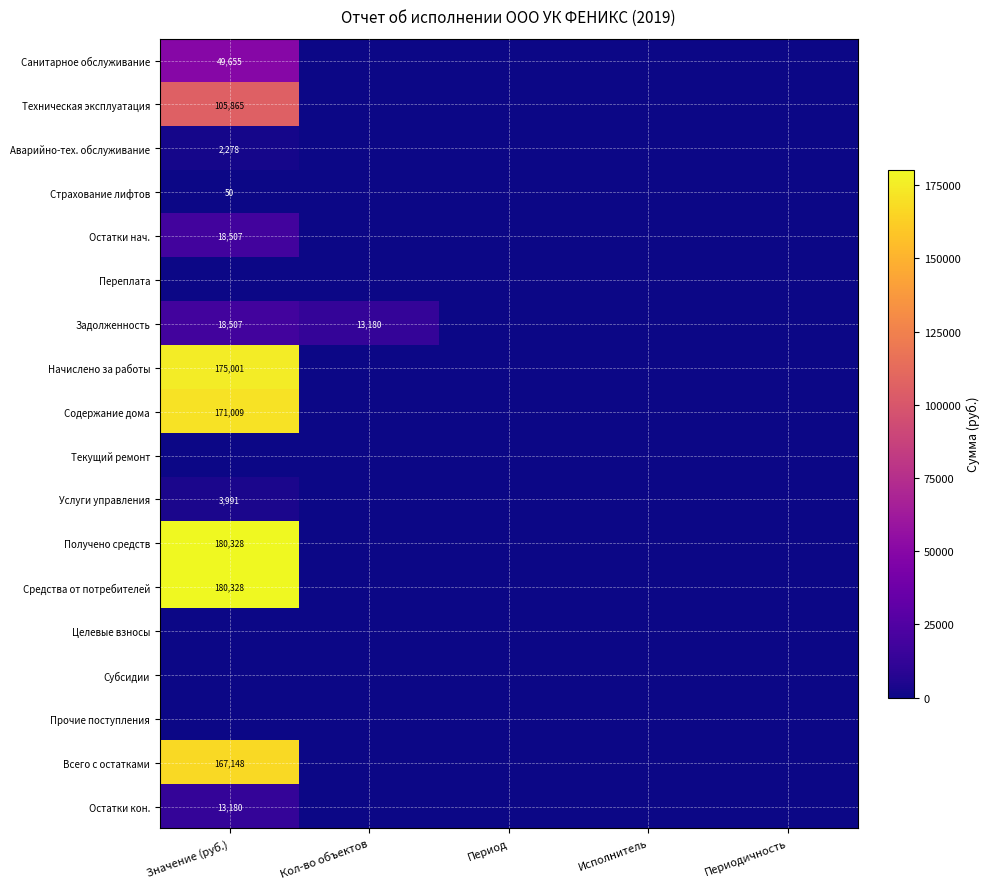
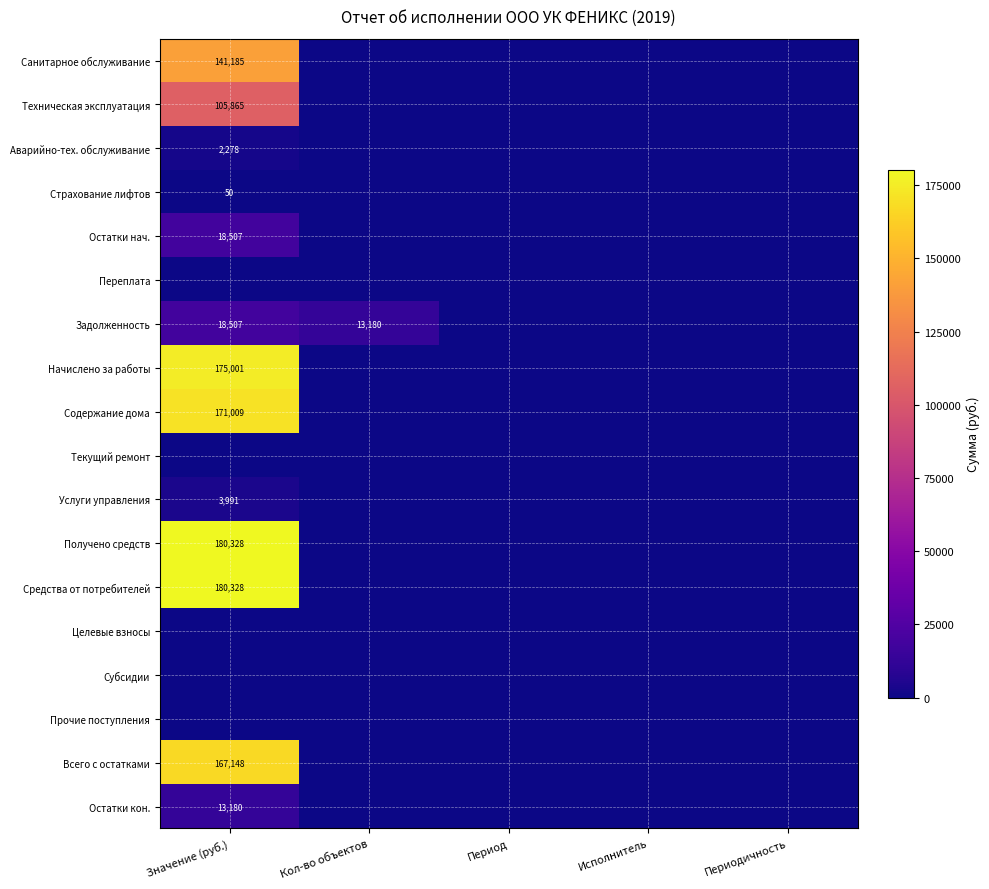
Санитарное обслуживание, Значение (руб.): 49,655 -> 141,185
